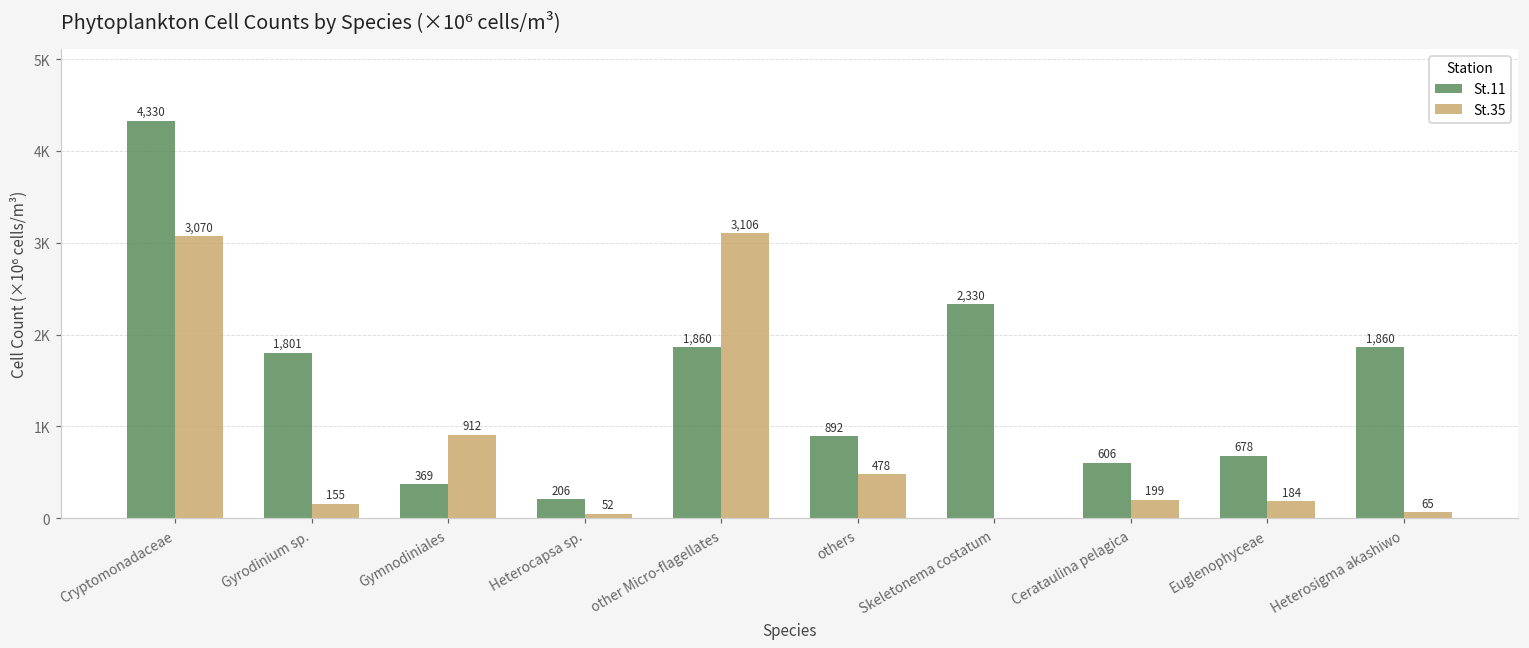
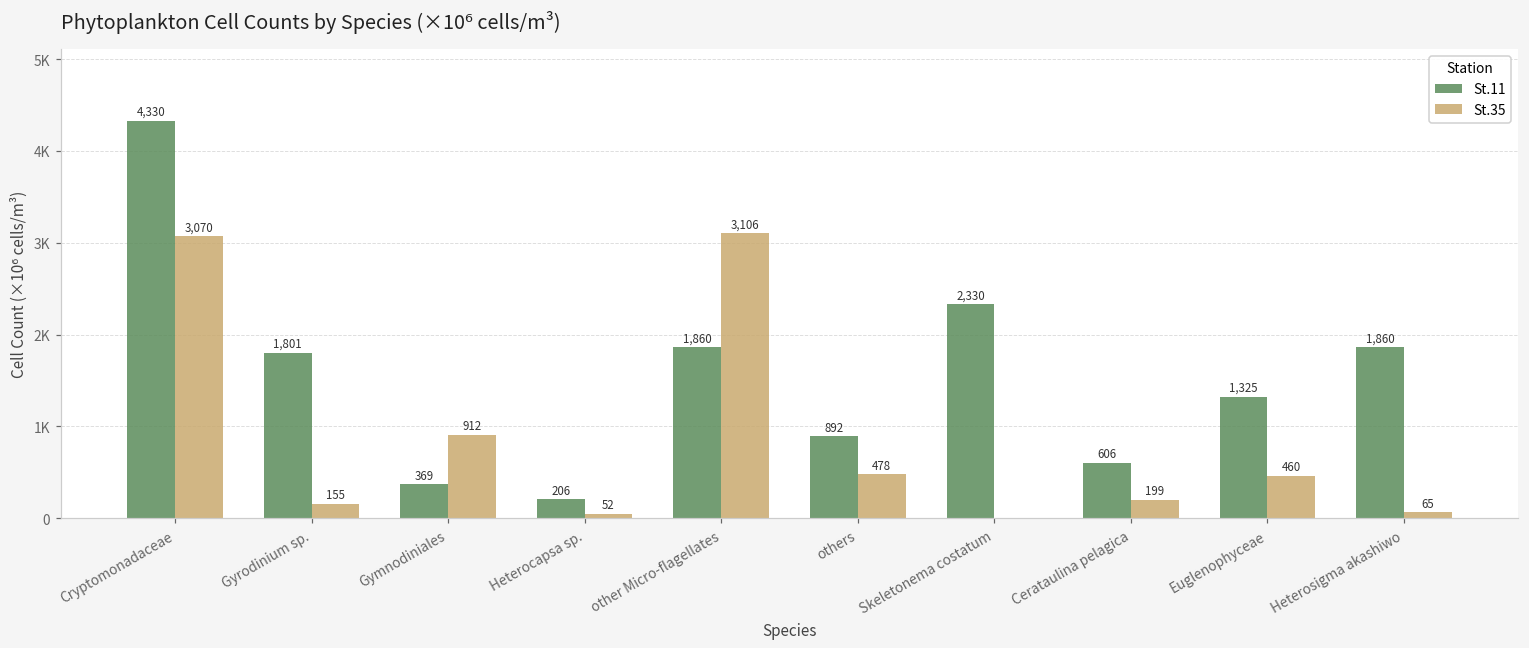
St.11, Euglenophyceae: 678 -> 1,325
St.35, Euglenophyceae: 184 -> 460
